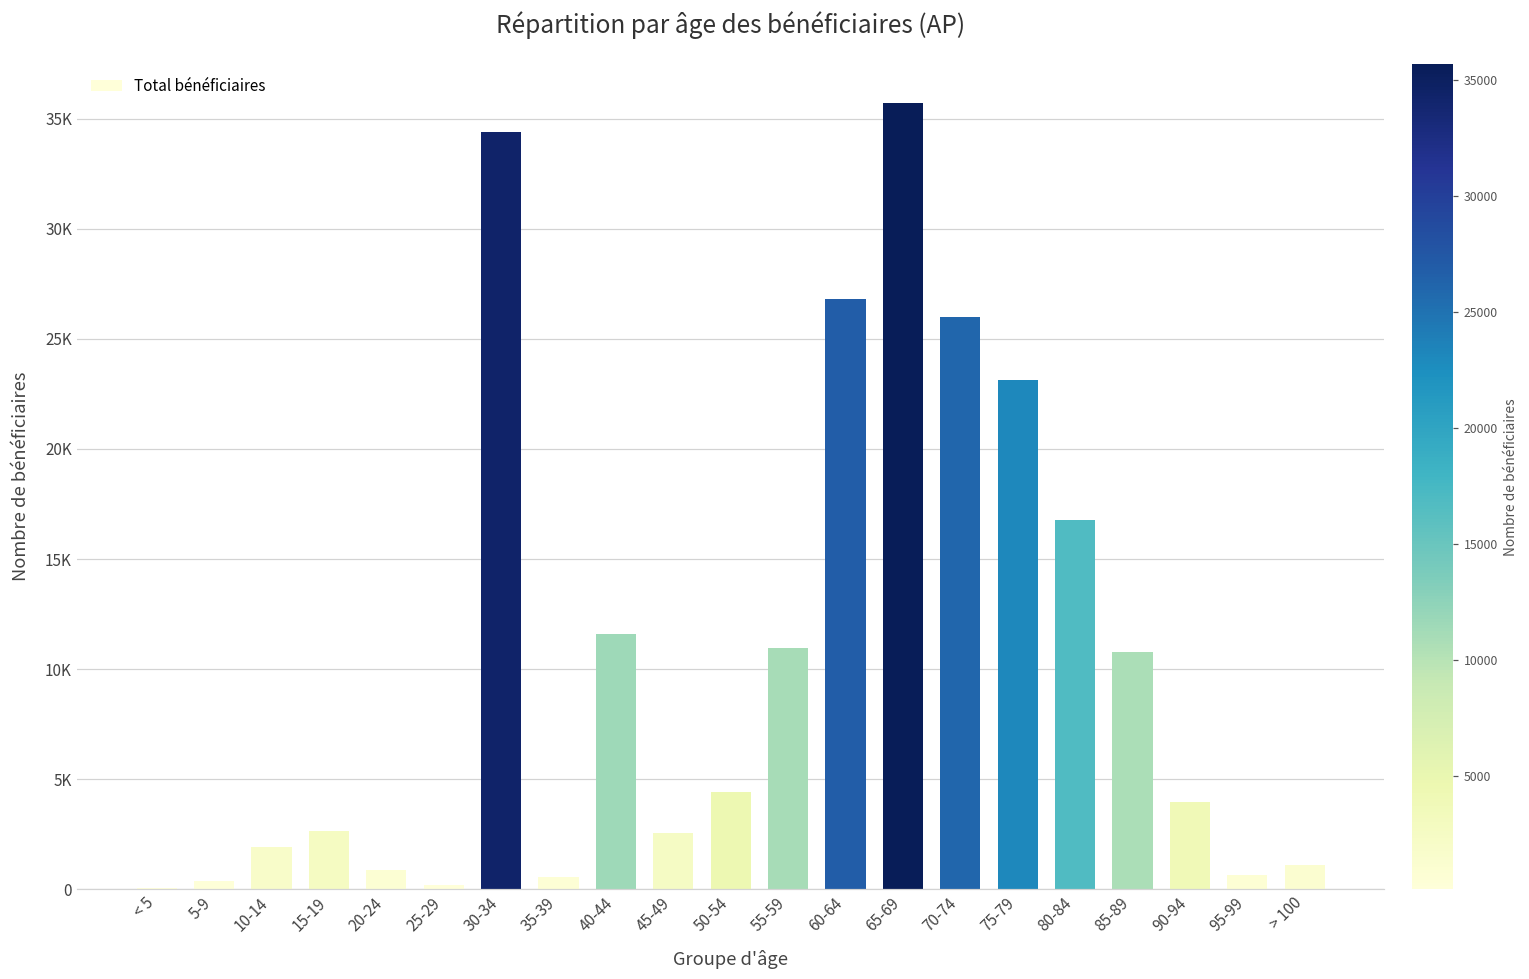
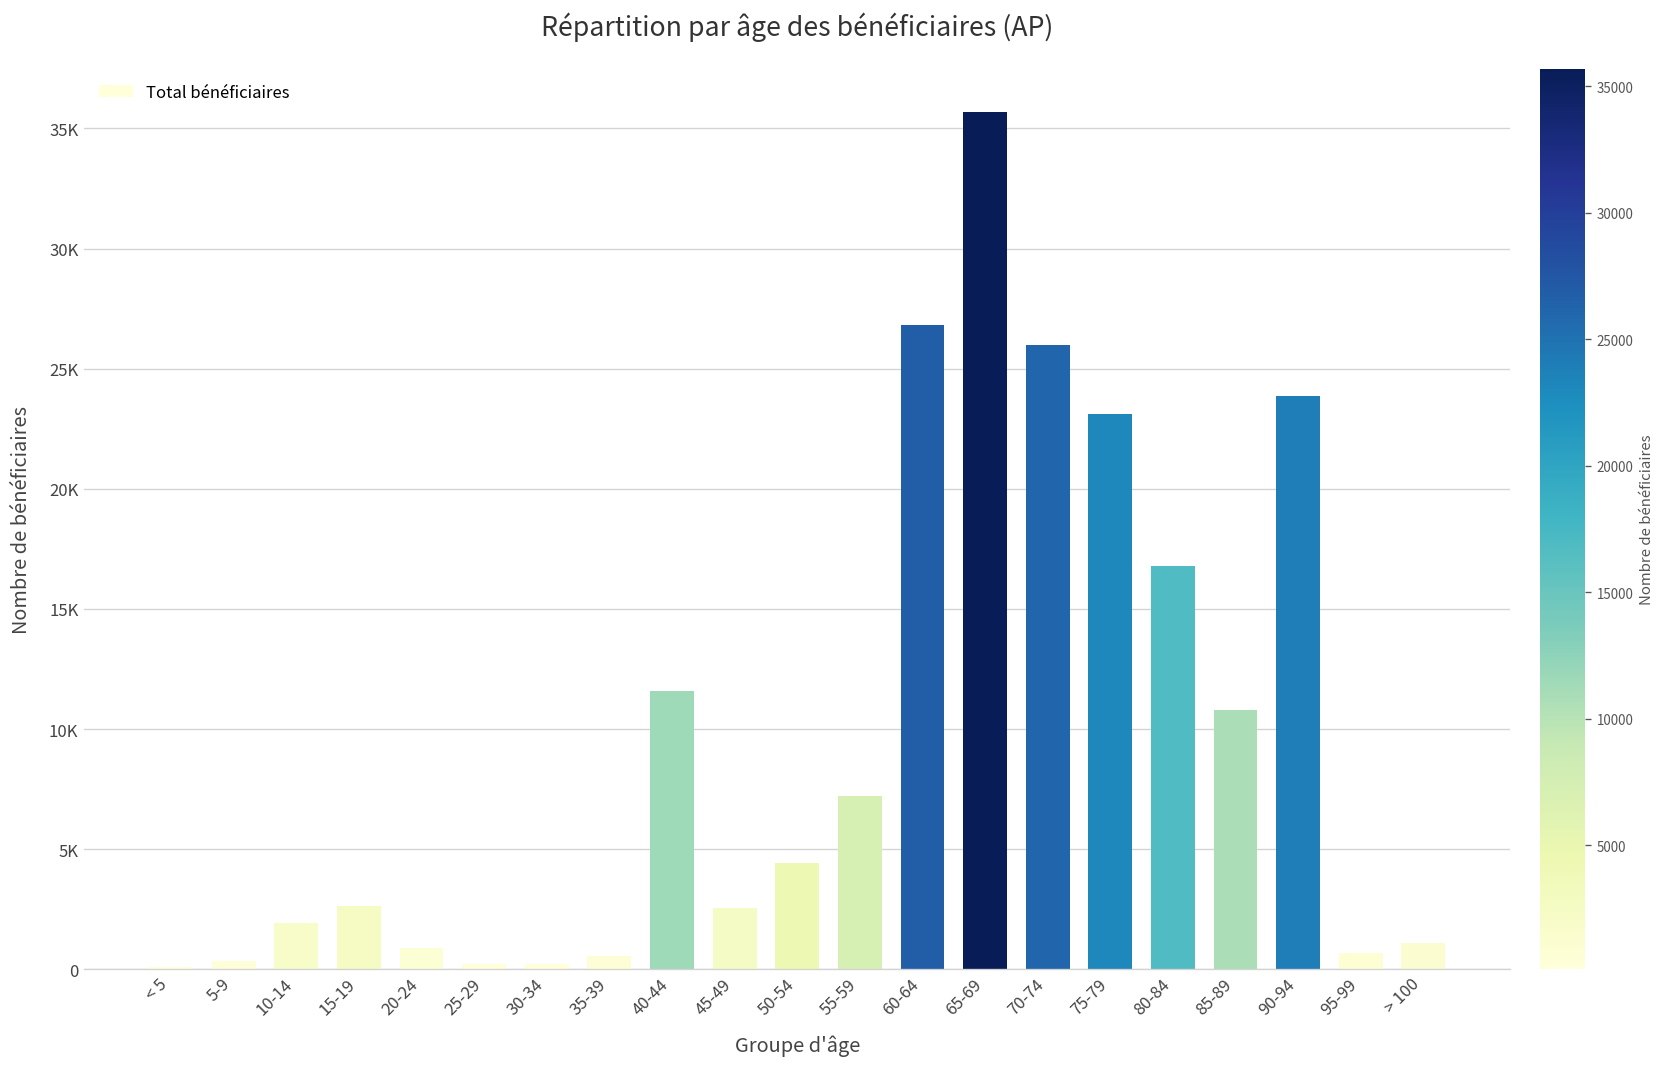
30-34: 34400 -> 200
55-59: 11000 -> 7200
90-94: 4000 -> 23900
